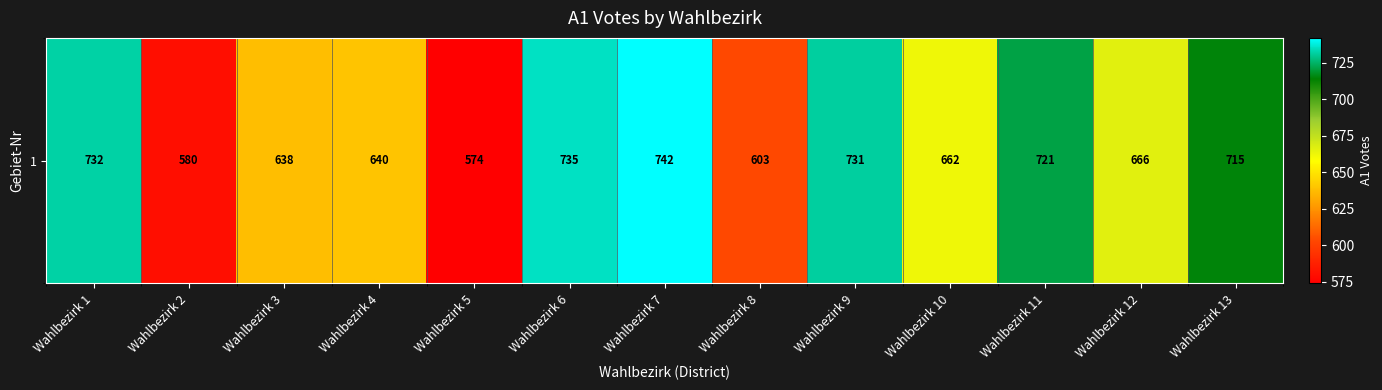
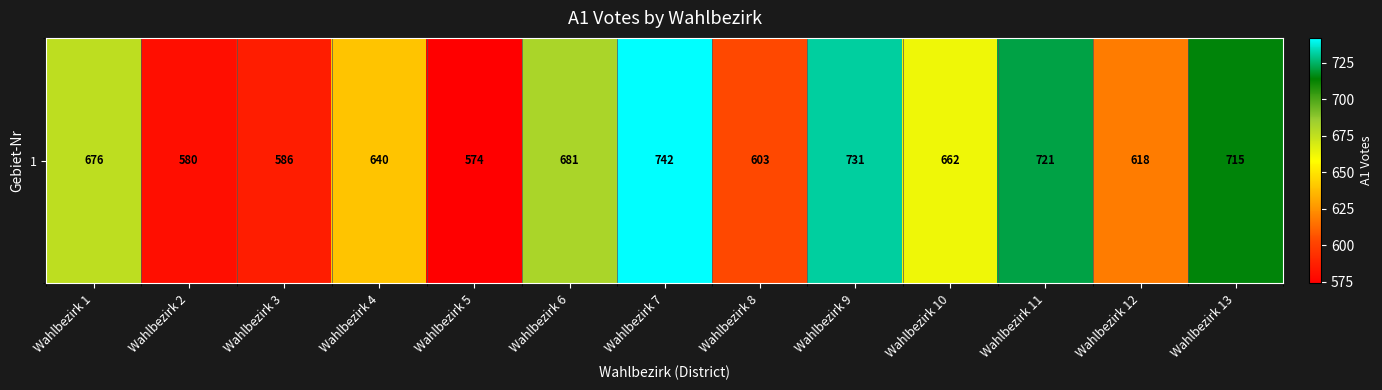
1, Wahlbezirk 1: 732 -> 676
1, Wahlbezirk 3: 638 -> 586
1, Wahlbezirk 6: 735 -> 681
1, Wahlbezirk 12: 666 -> 618
